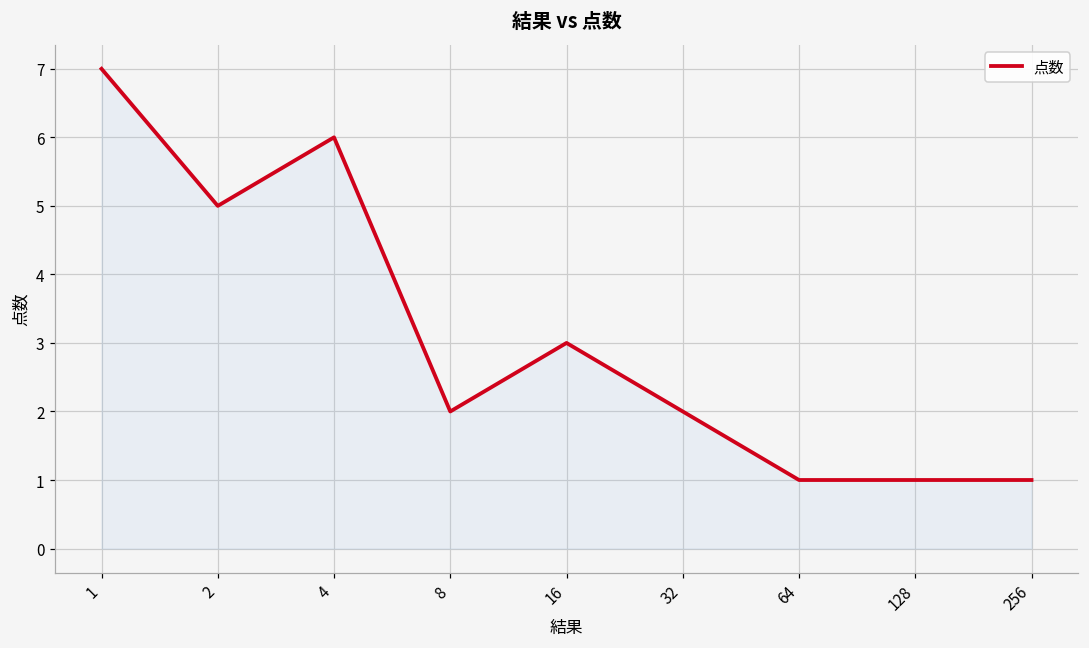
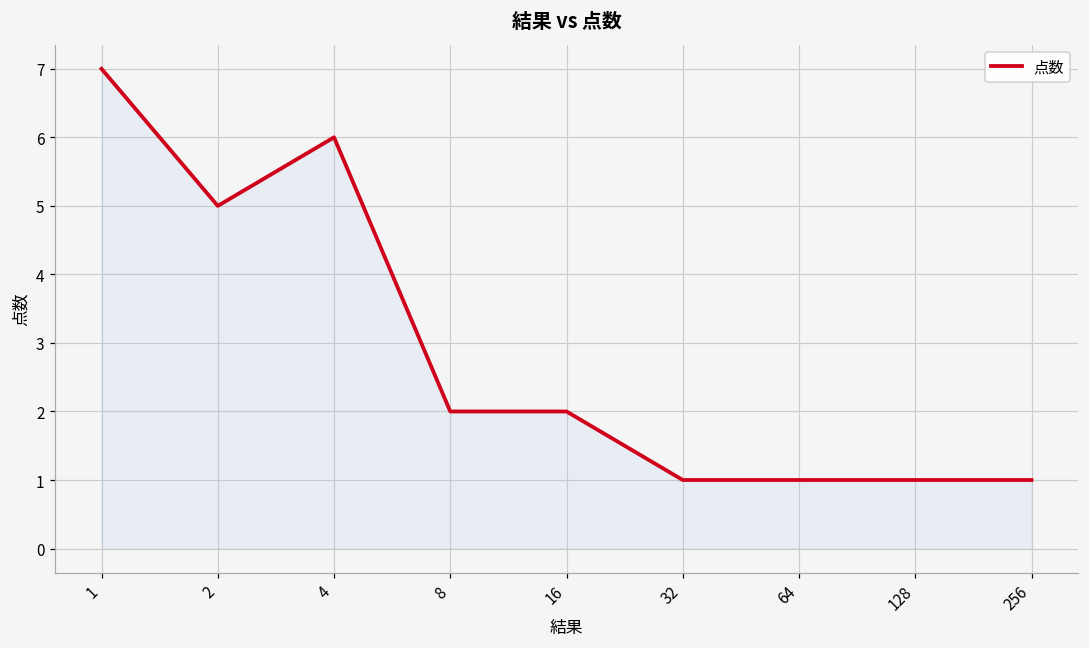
16: 3 -> 2
32: 2 -> 1
